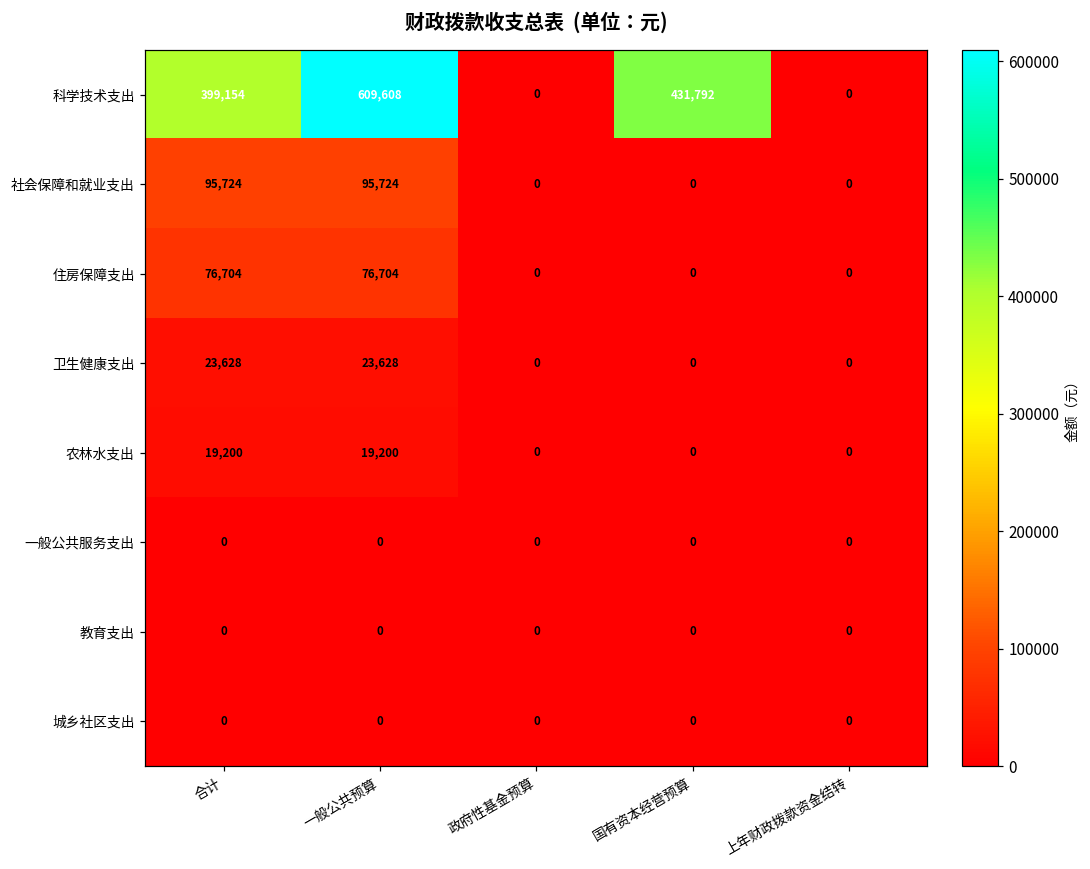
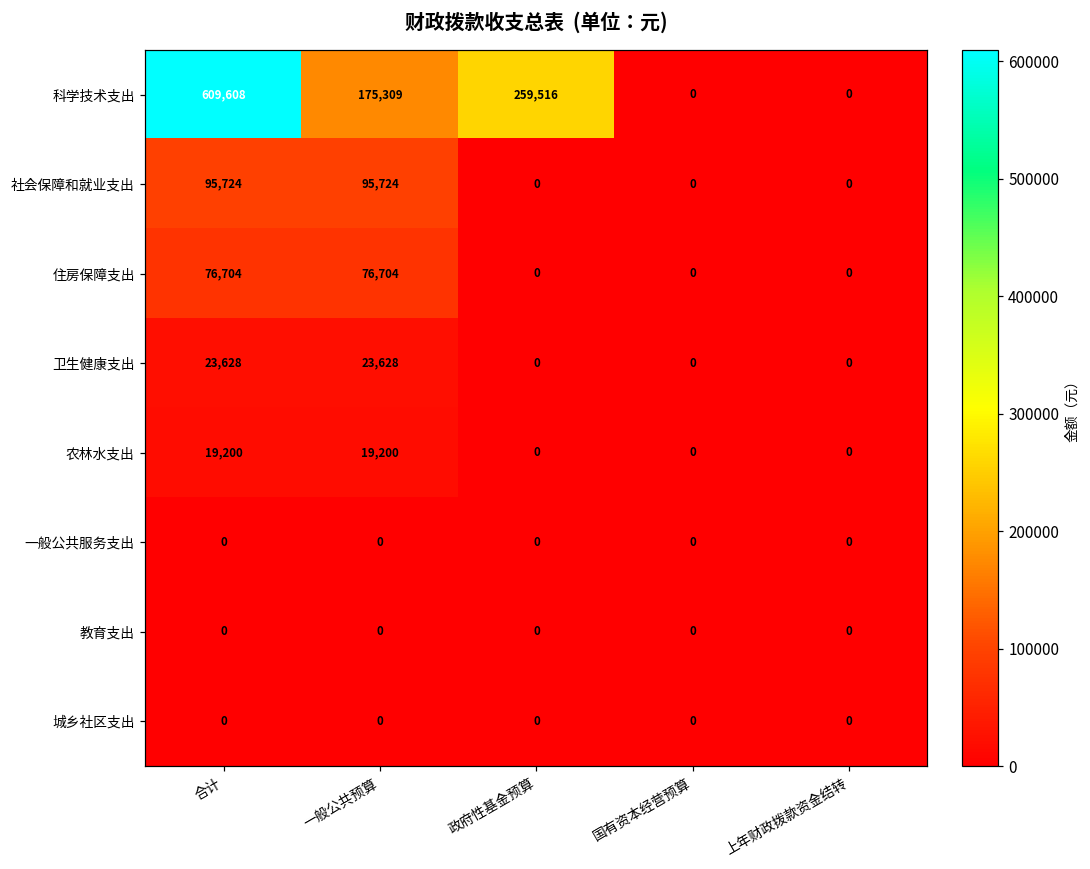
科学技术支出, 合计: 399,154 -> 609,608
科学技术支出, 一般公共预算: 609,608 -> 175,309
科学技术支出, 政府性基金预算: 0 -> 259,516
科学技术支出, 国有资本经营预算: 431,792 -> 0
